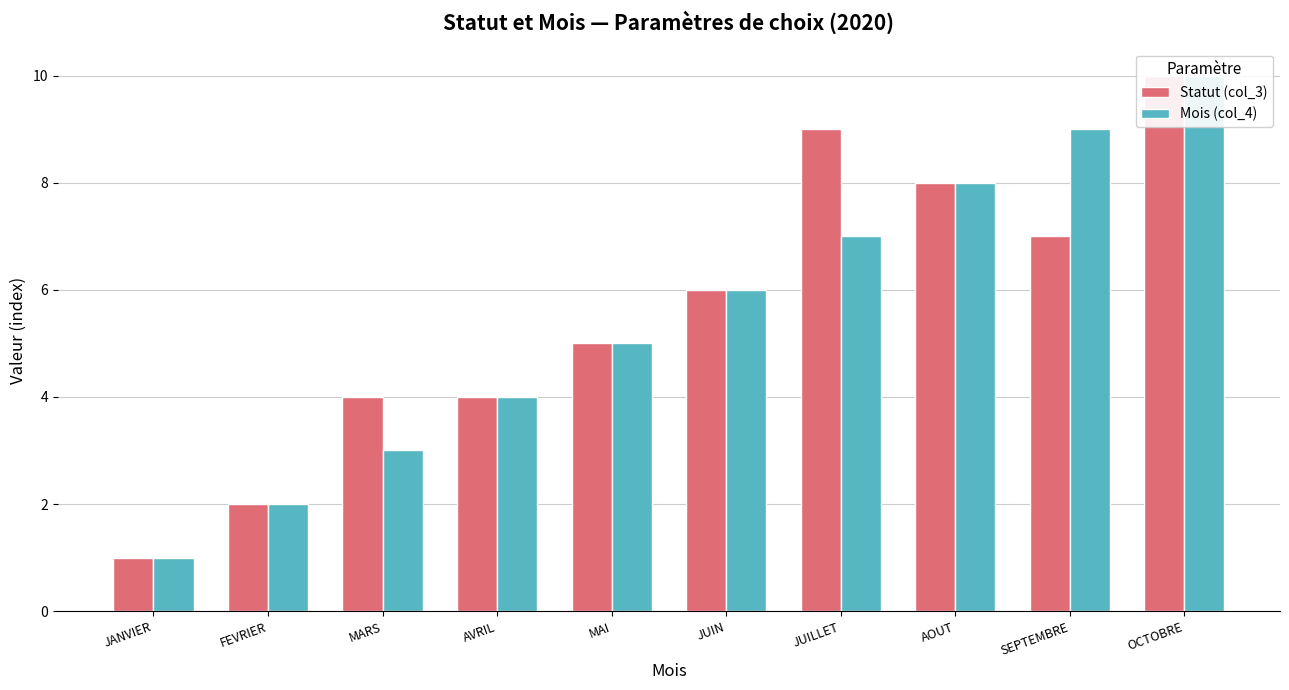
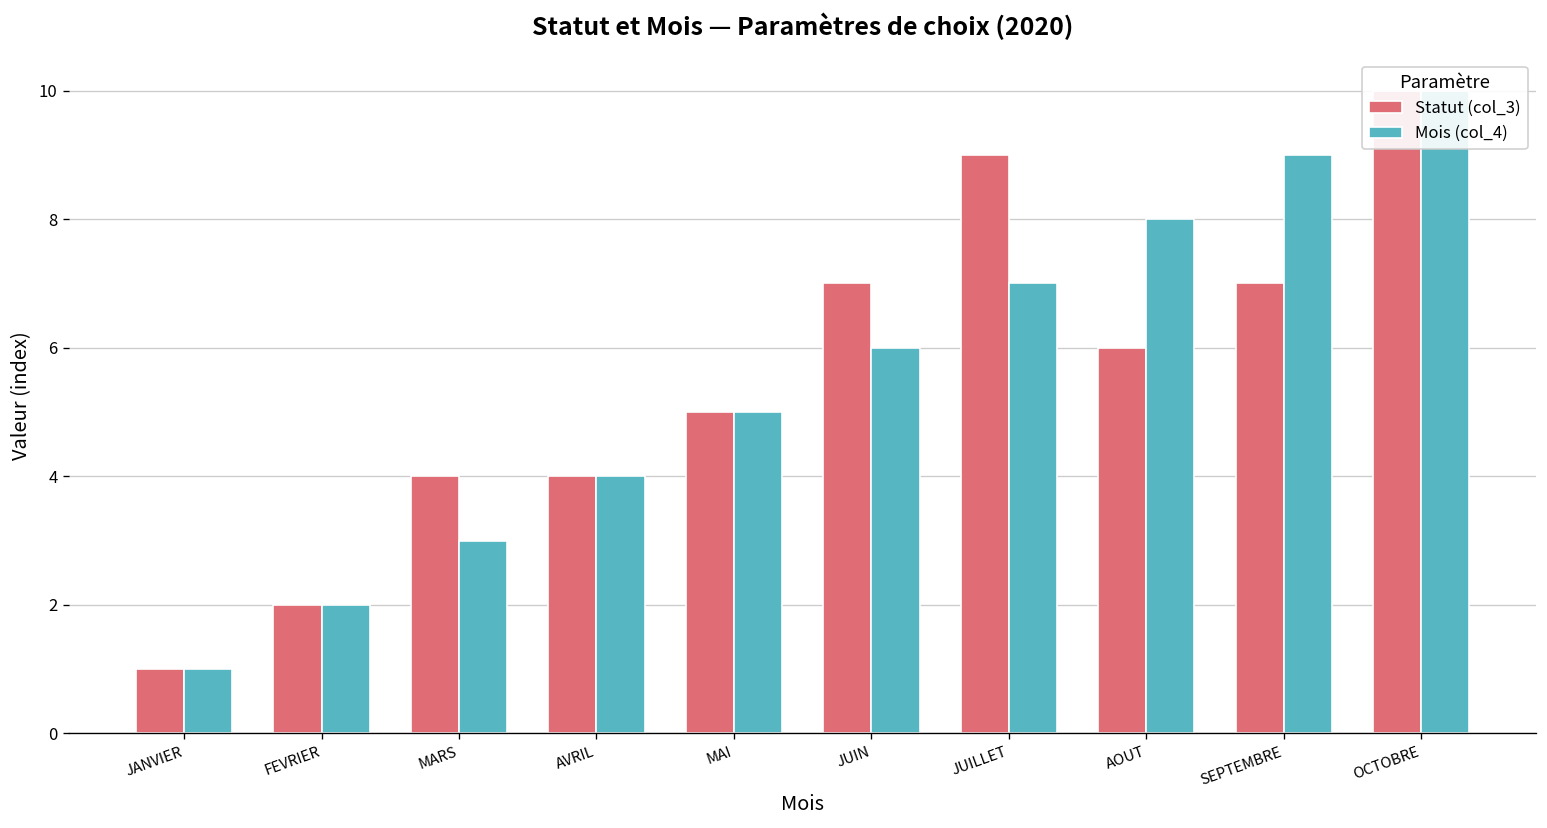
Statut (col_3), JUIN: 6 -> 7
Statut (col_3), AOUT: 8 -> 6
